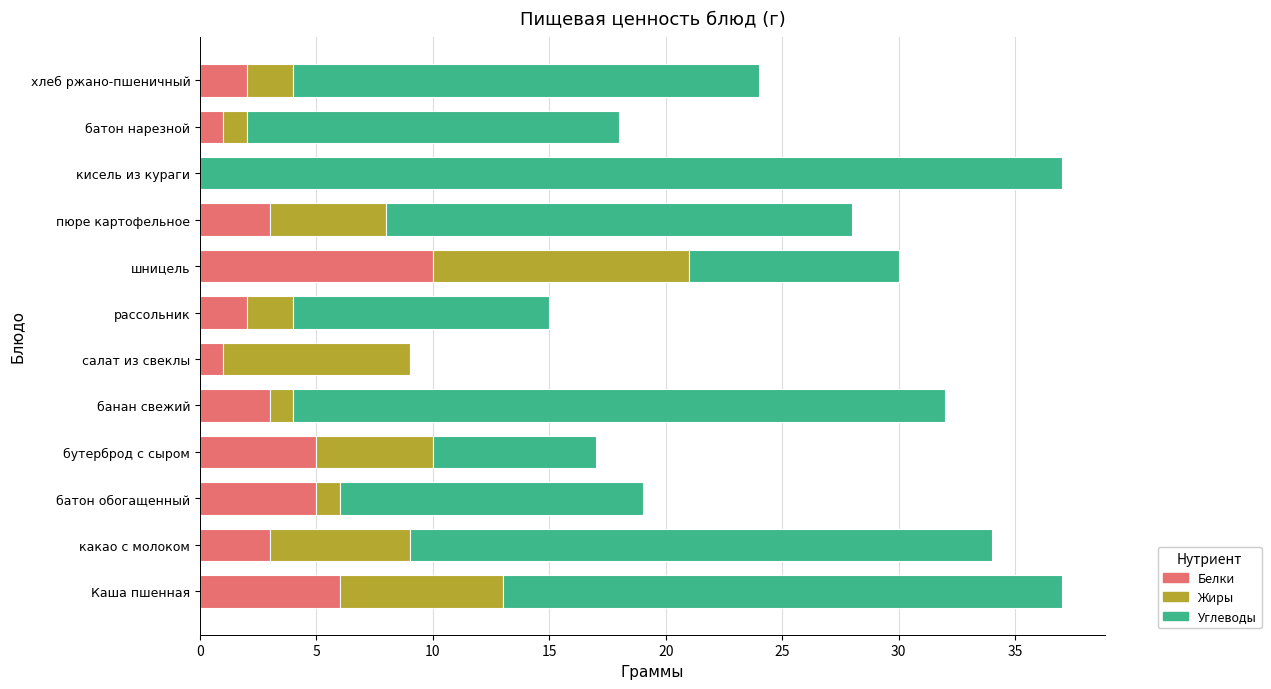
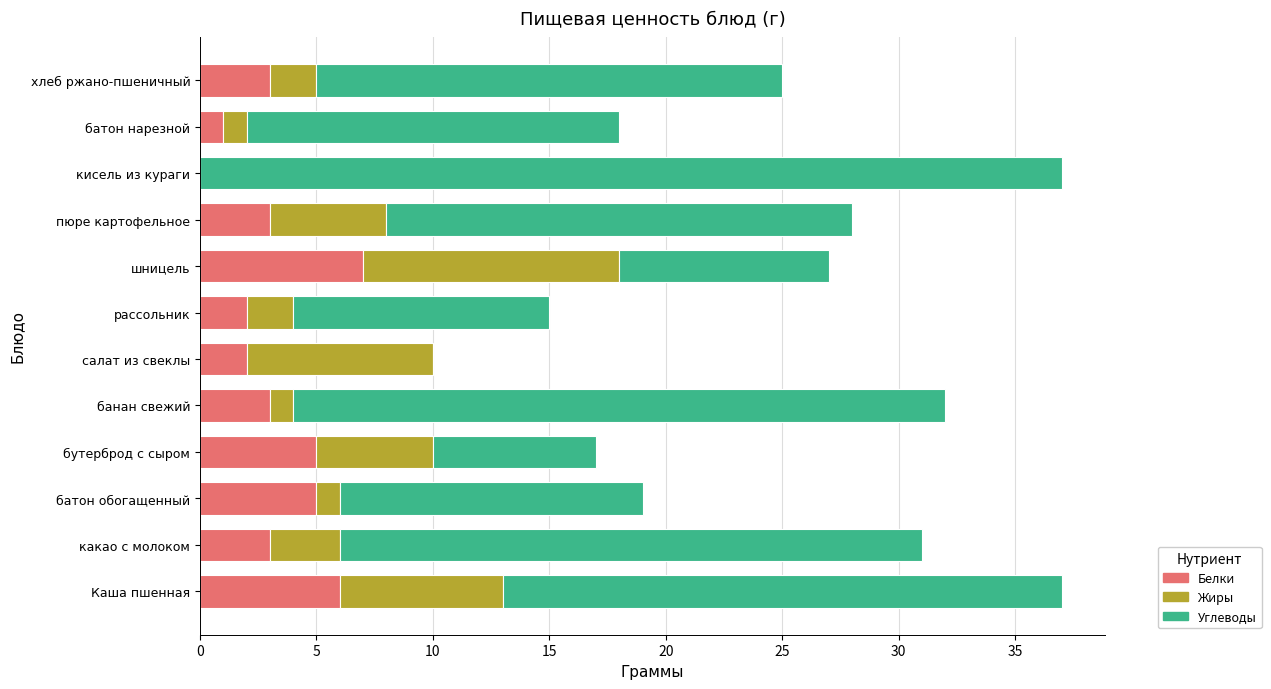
Белки, хлеб ржано-пшеничный: 2 -> 3
Белки, шницель: 10 -> 7
Белки, салат из свеклы: 1 -> 2
Жиры, какао с молоком: 6 -> 3
